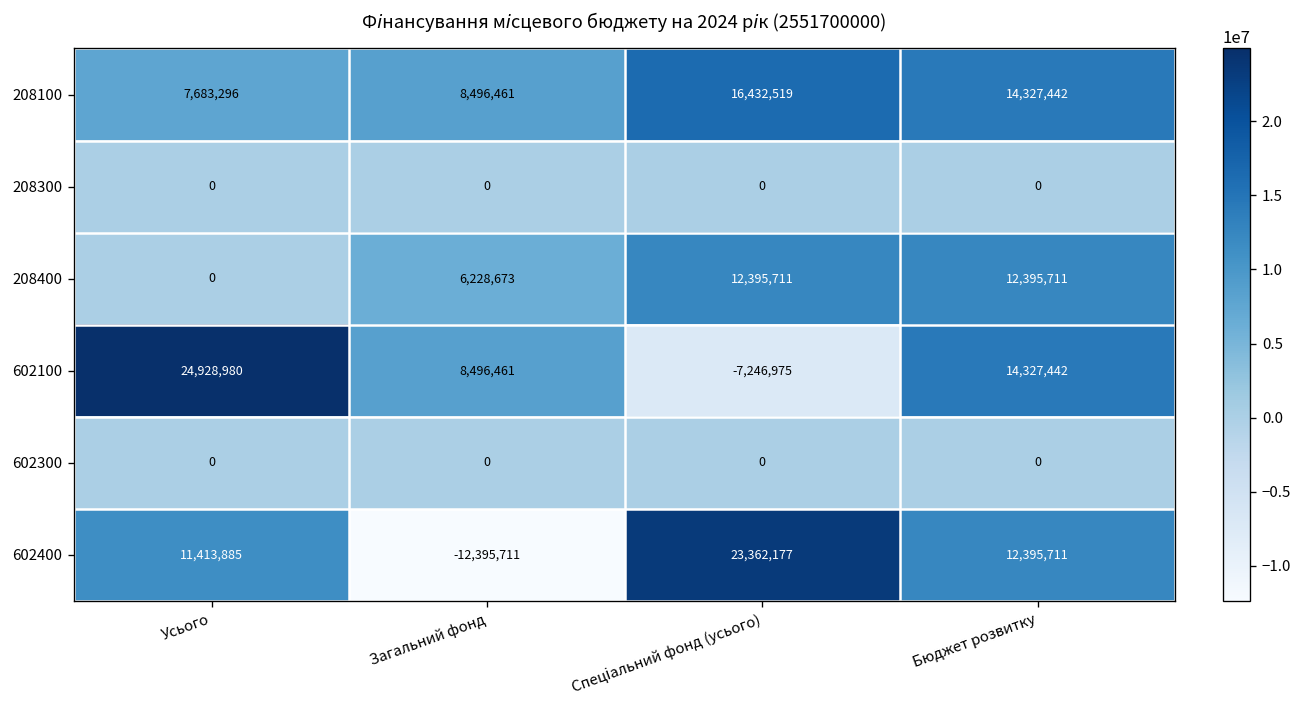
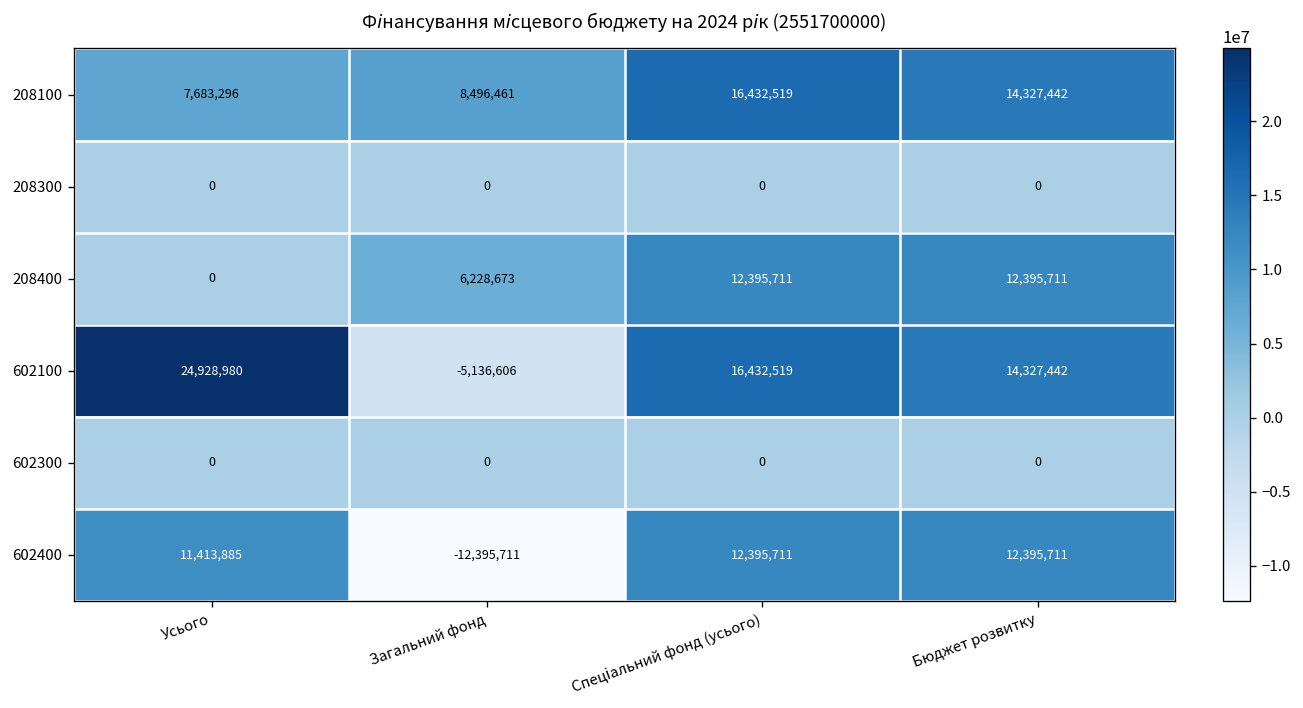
602100, Загальний фонд: 8,496,461 -> -5,136,606
602100, Спеціальний фонд (усього): -7,246,975 -> 16,432,519
602400, Спеціальний фонд (усього): 23,362,177 -> 12,395,711
